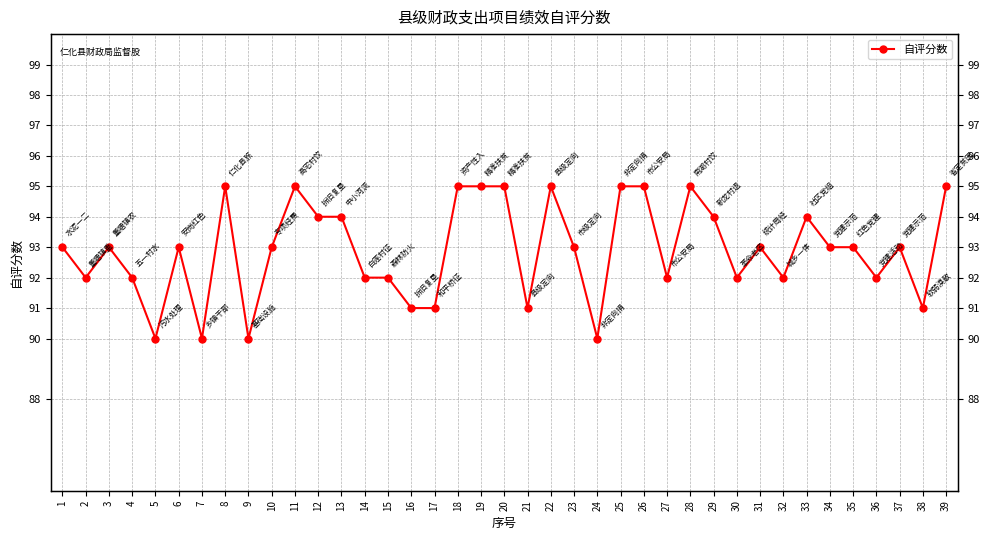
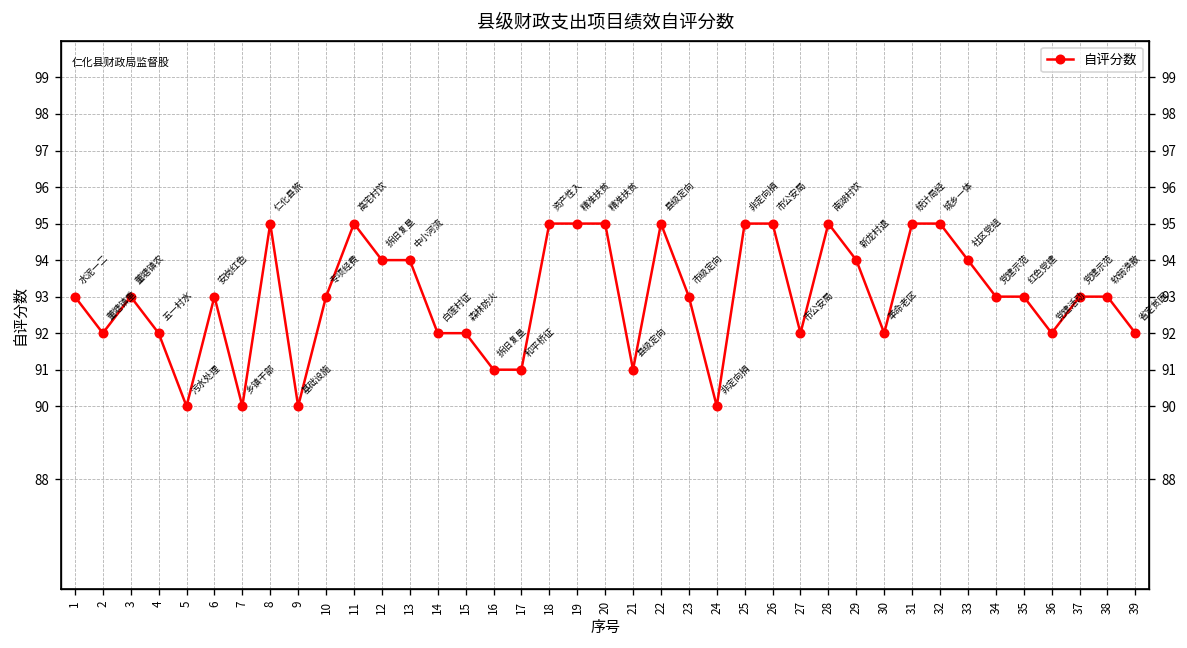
31: 93 -> 95
32: 92 -> 95
38: 91 -> 93
39: 95 -> 92
